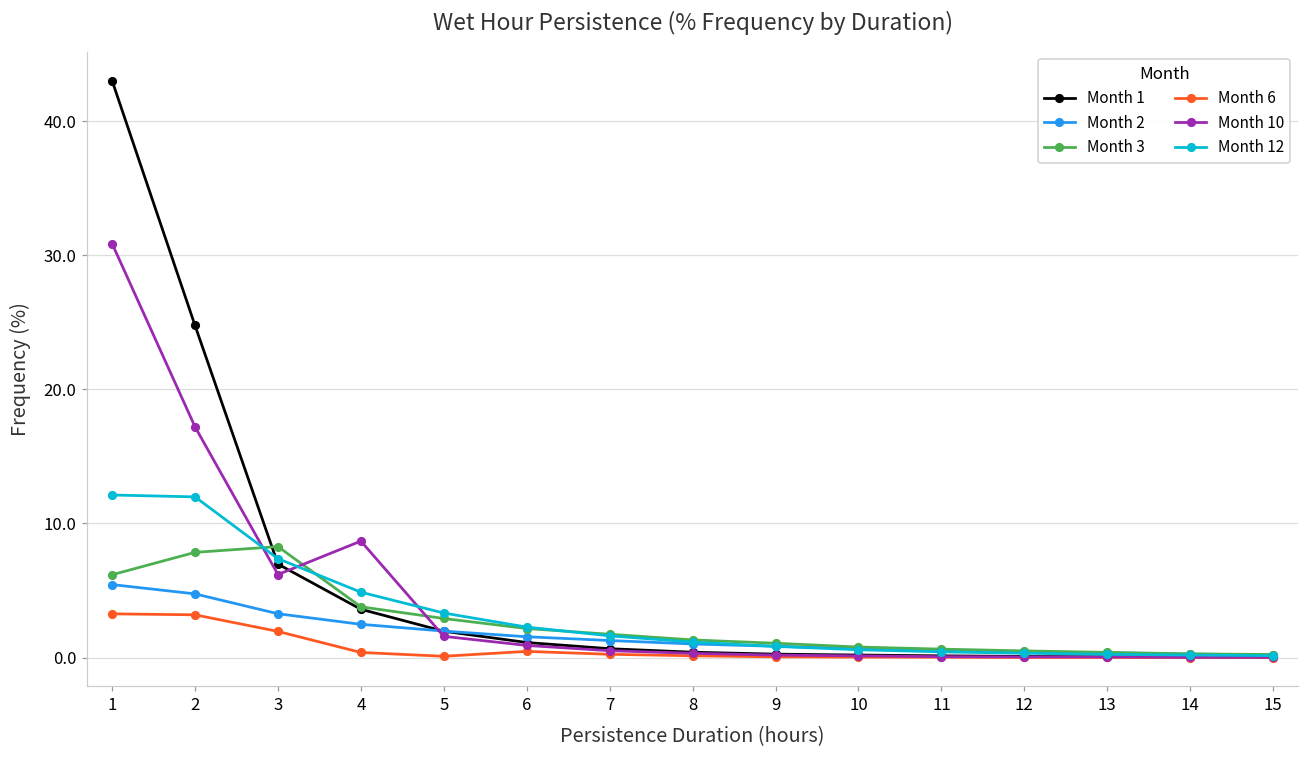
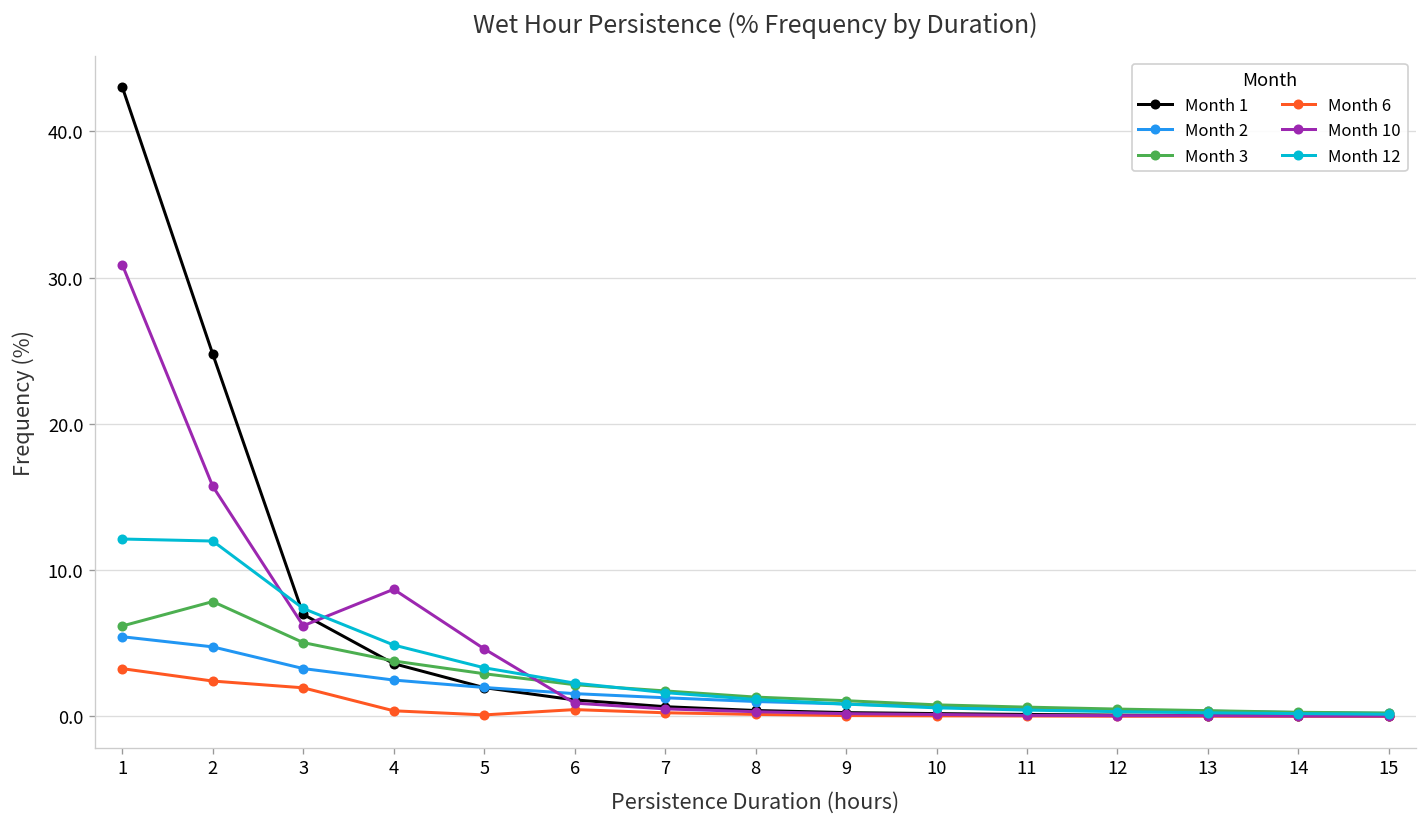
Month 6, 2: 3.2 -> 2.4
Month 10, 2: 17.2 -> 15.7
Month 3, 3: 8.3 -> 5.0
Month 10, 5: 1.6 -> 4.6
